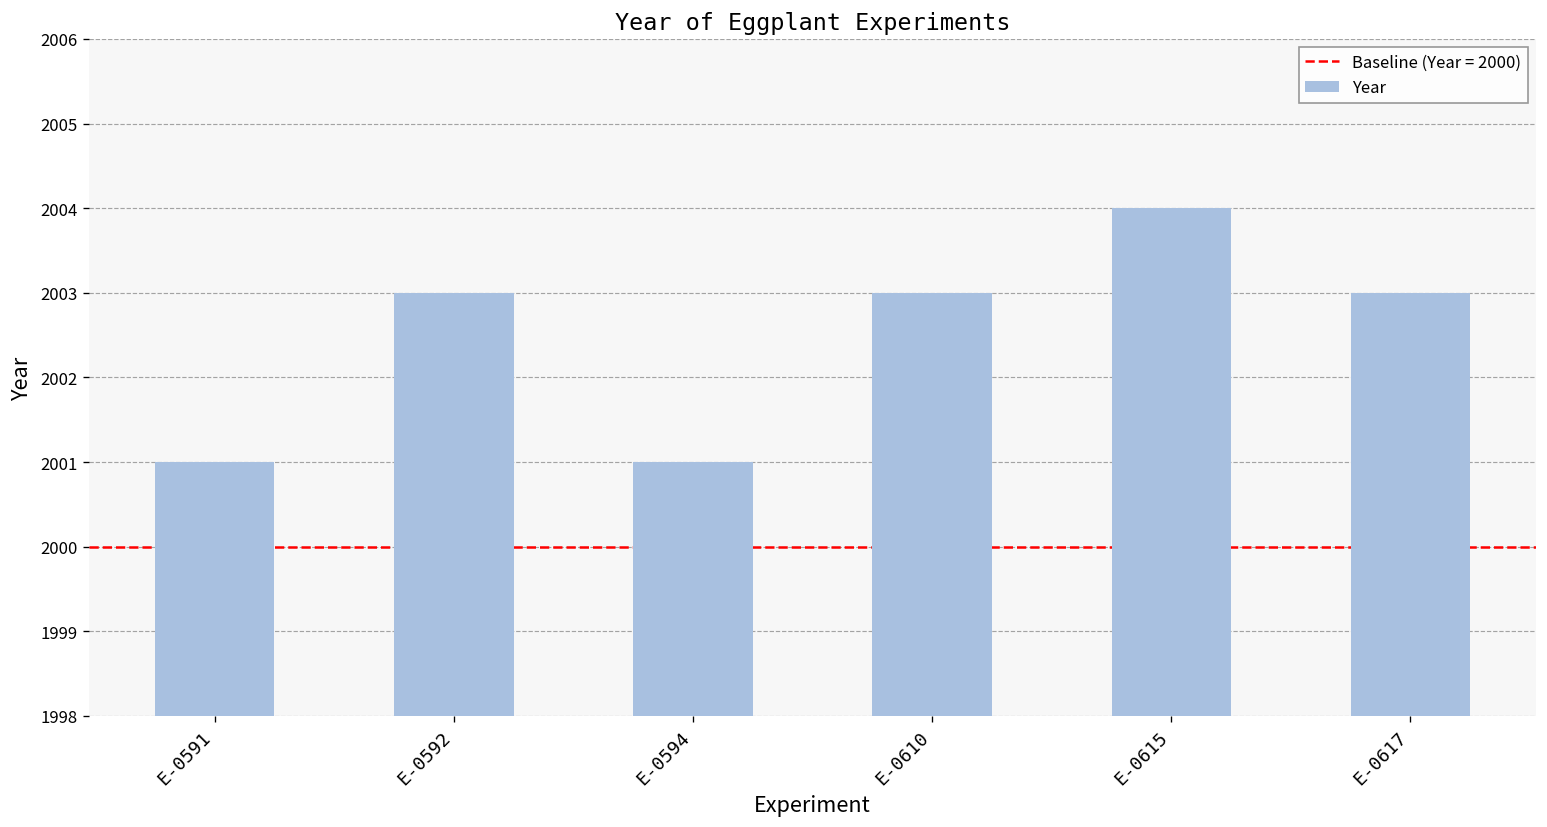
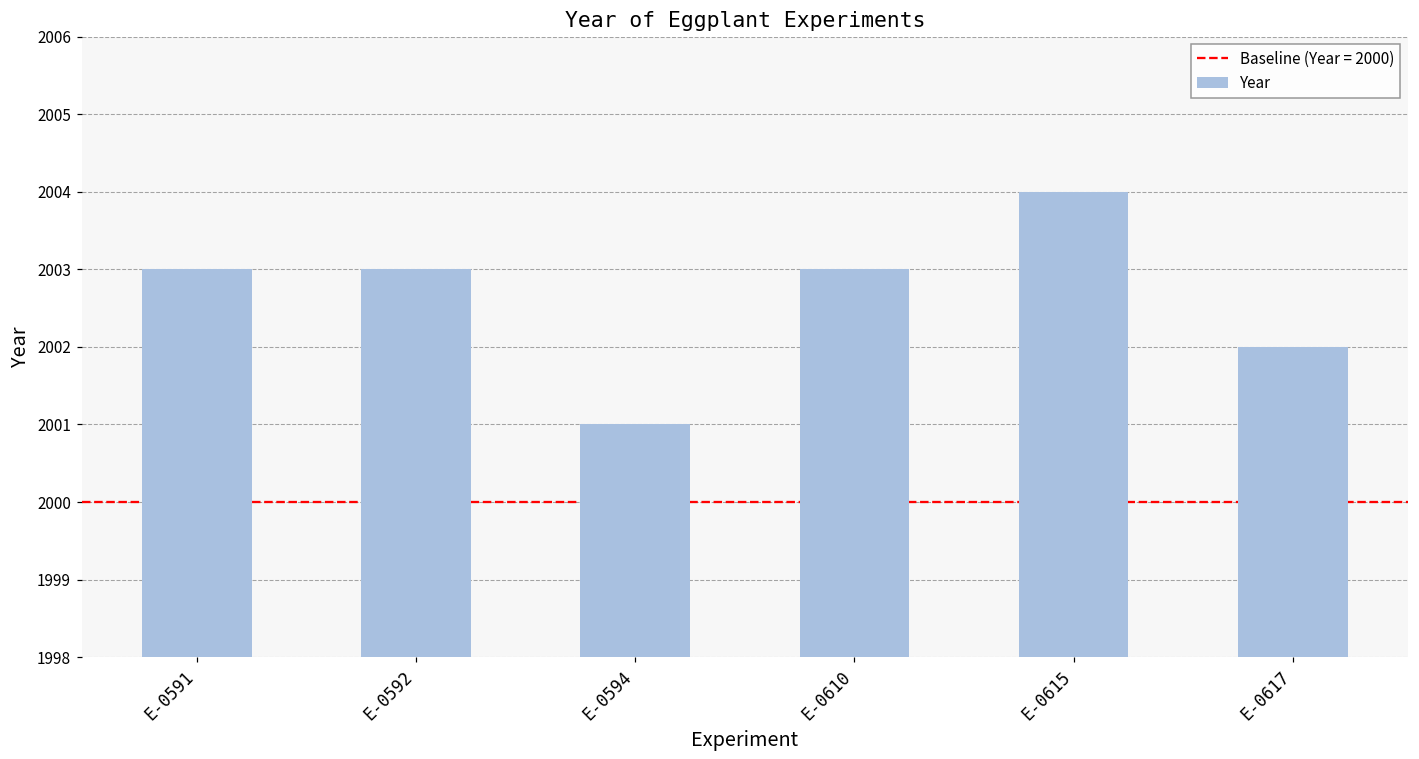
E-0591: 2001 -> 2003
E-0617: 2003 -> 2002
